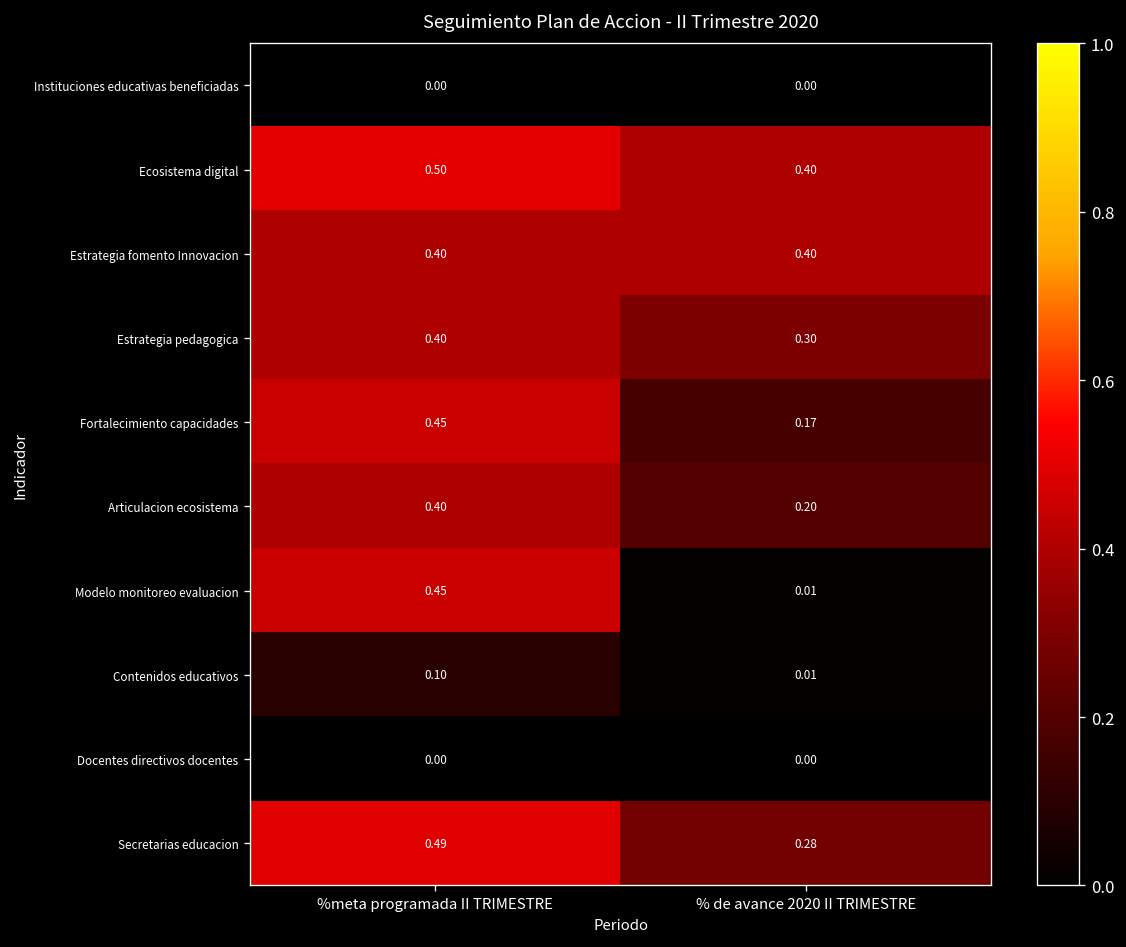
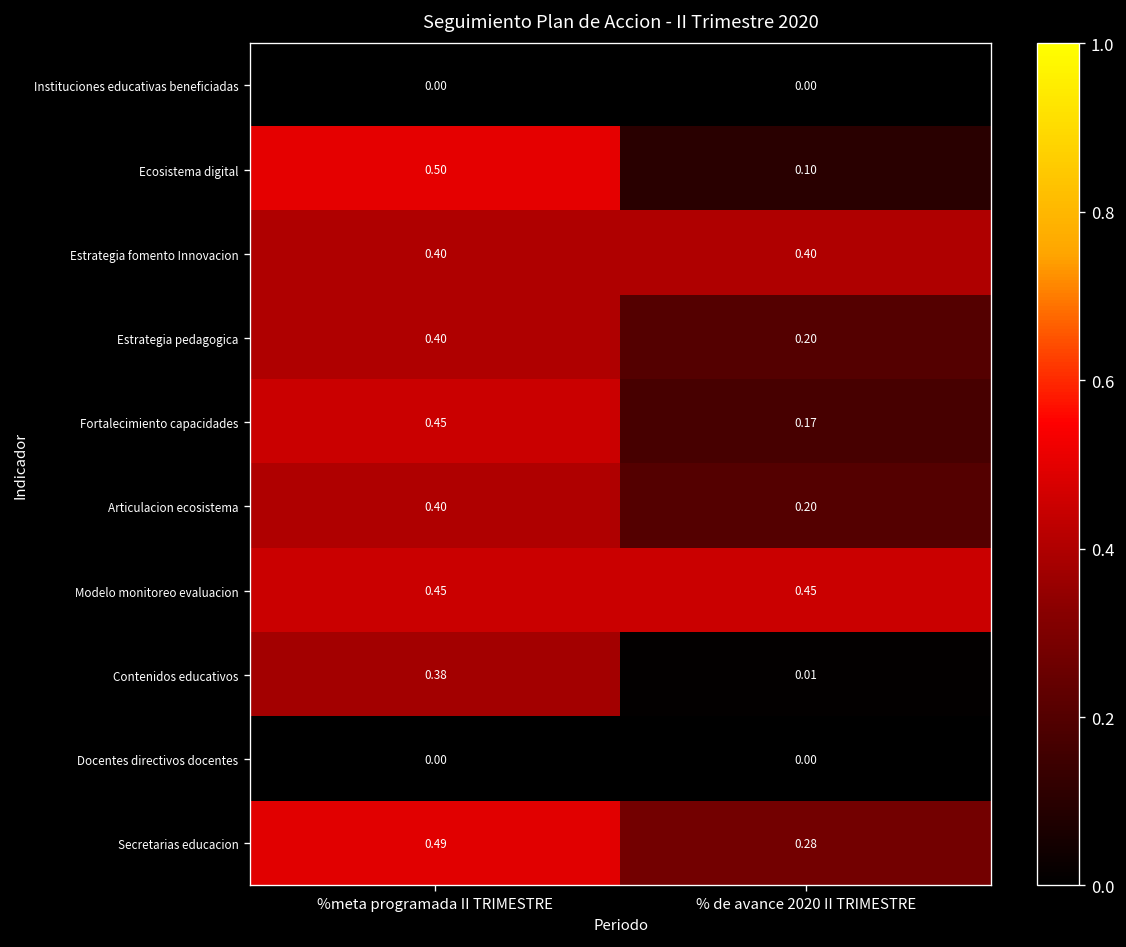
Ecosistema digital, % de avance 2020 II TRIMESTRE: 0.40 -> 0.10
Estrategia pedagogica, % de avance 2020 II TRIMESTRE: 0.30 -> 0.20
Modelo monitoreo evaluacion, % de avance 2020 II TRIMESTRE: 0.01 -> 0.45
Contenidos educativos, %meta programada II TRIMESTRE: 0.10 -> 0.38
